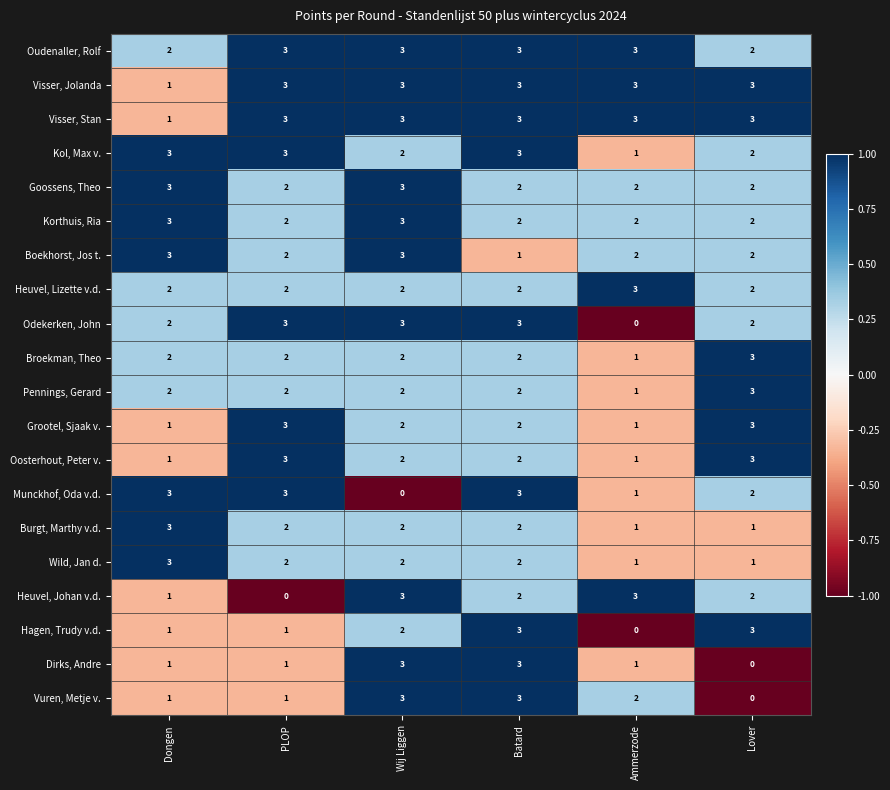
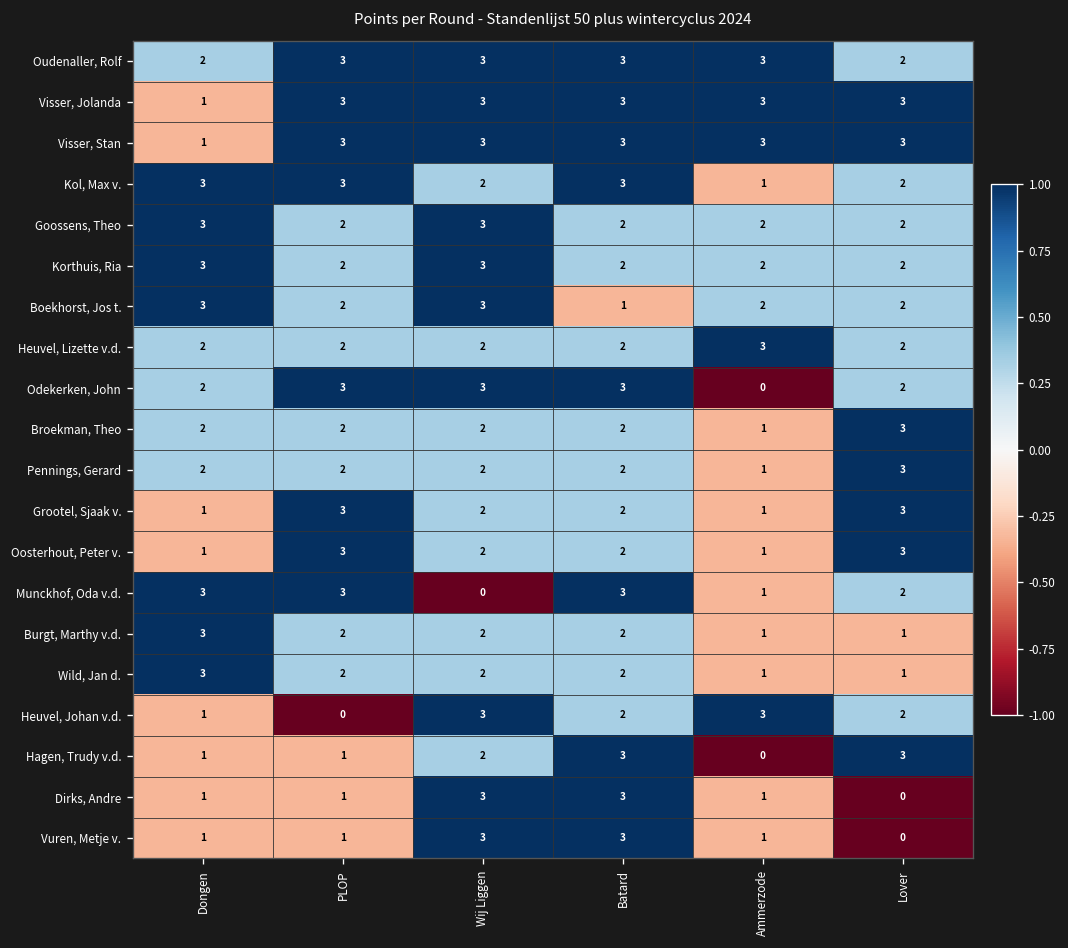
Vuren, Metje v., Ammerzode: 2 -> 1
